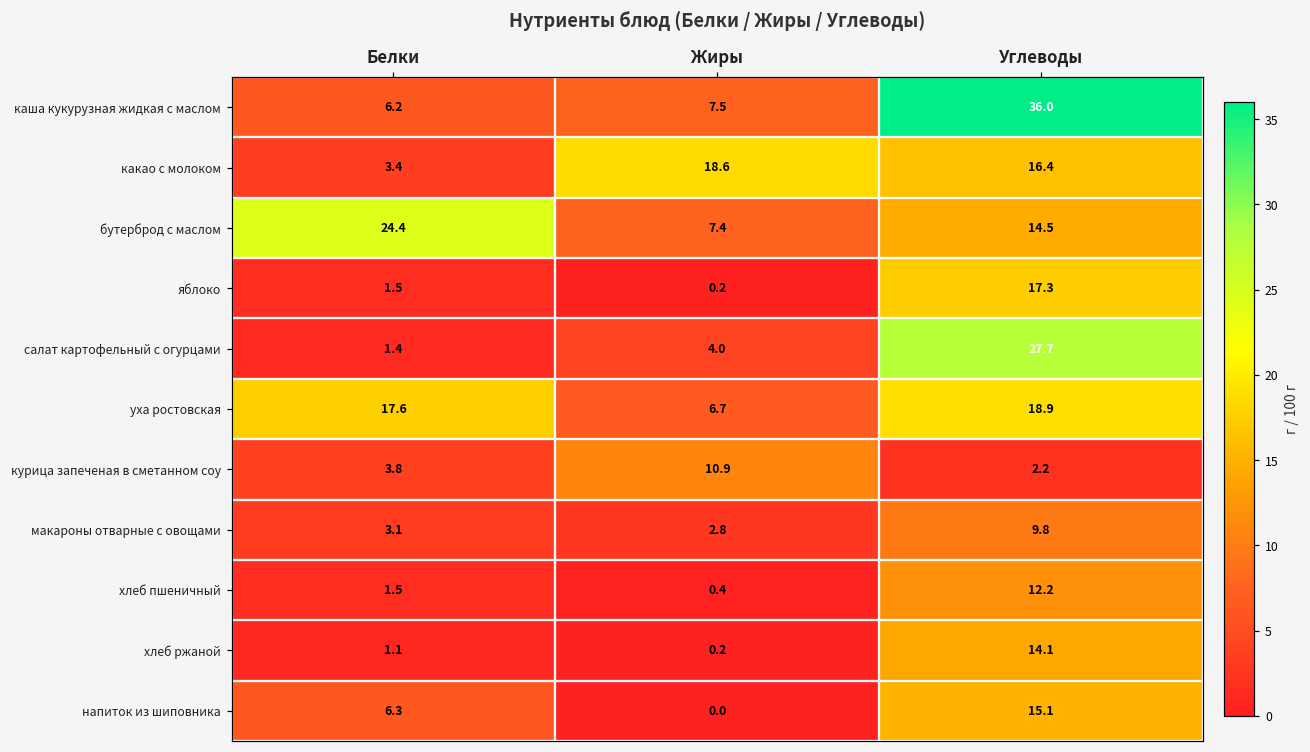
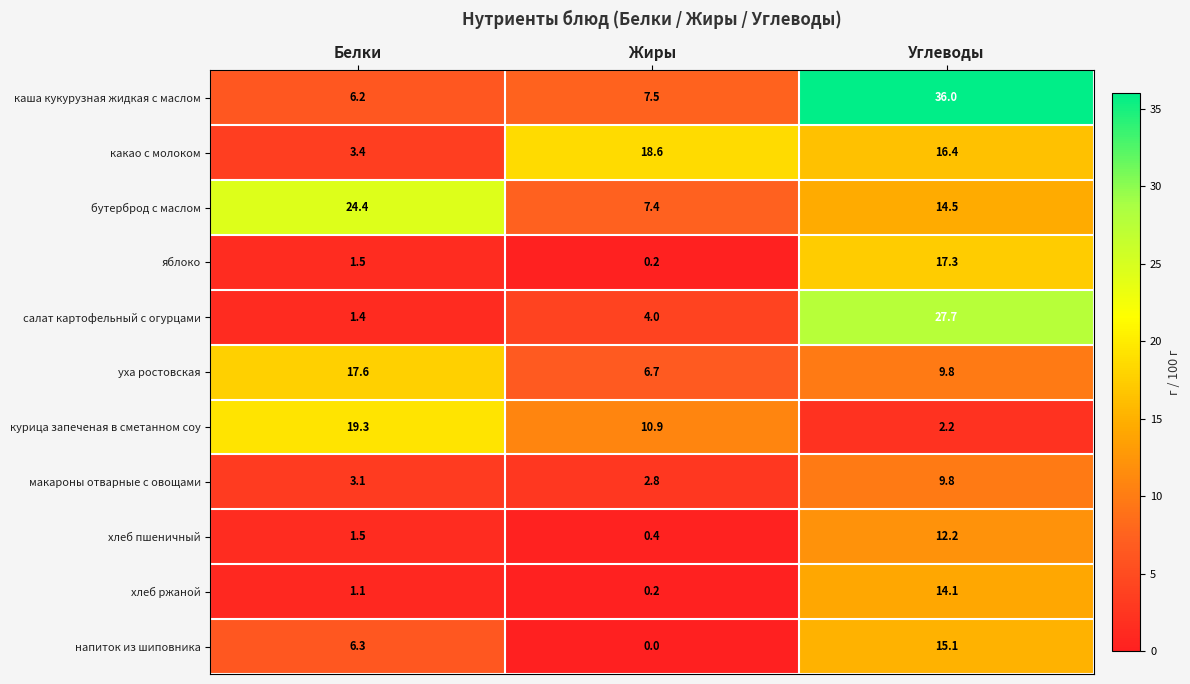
уха ростовская, Углеводы: 18.9 -> 9.8
курица запеченая в сметанном соу, Белки: 3.8 -> 19.3
